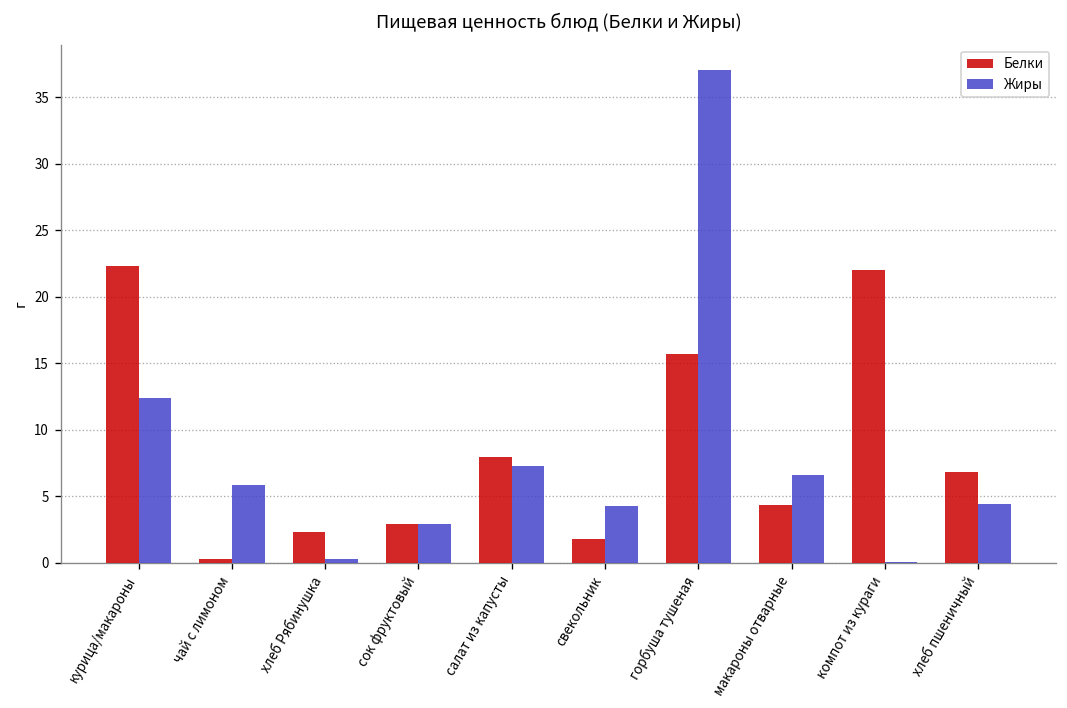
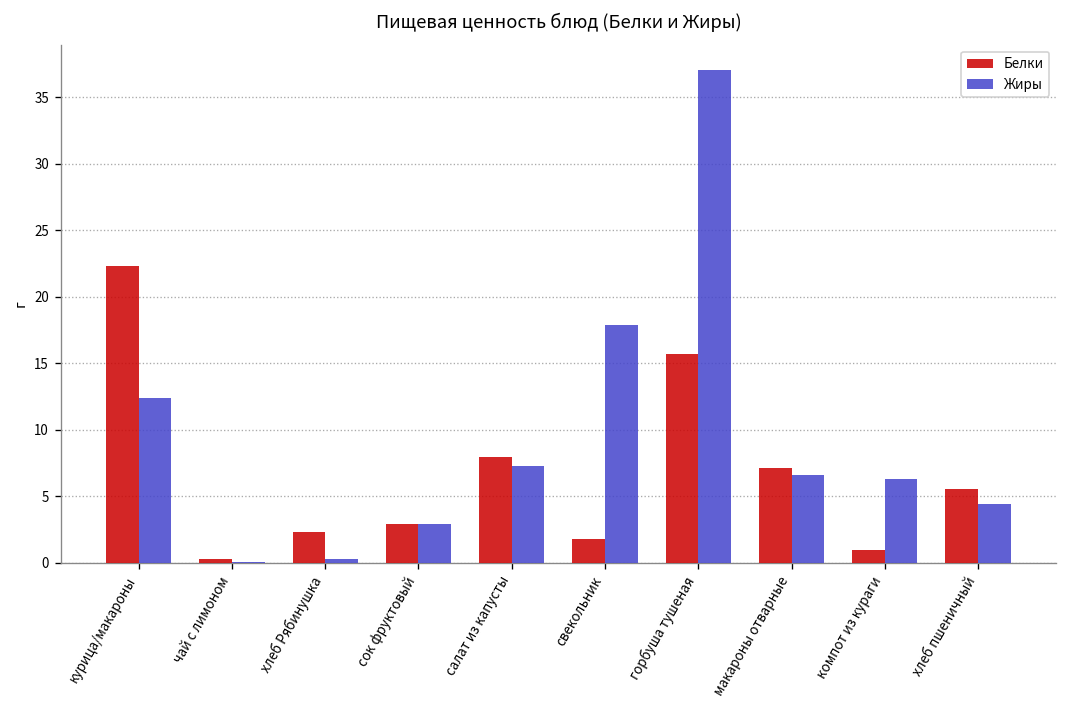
Жиры, чай с лимоном: 5.8 -> 0.1
Жиры, свекольник: 4.3 -> 17.9
Белки, макароны отварные: 4.3 -> 7.1
Белки, компот из кураги: 22.0 -> 1.0
Жиры, компот из кураги: 0.1 -> 6.3
Белки, хлеб пшеничный: 6.8 -> 5.5
